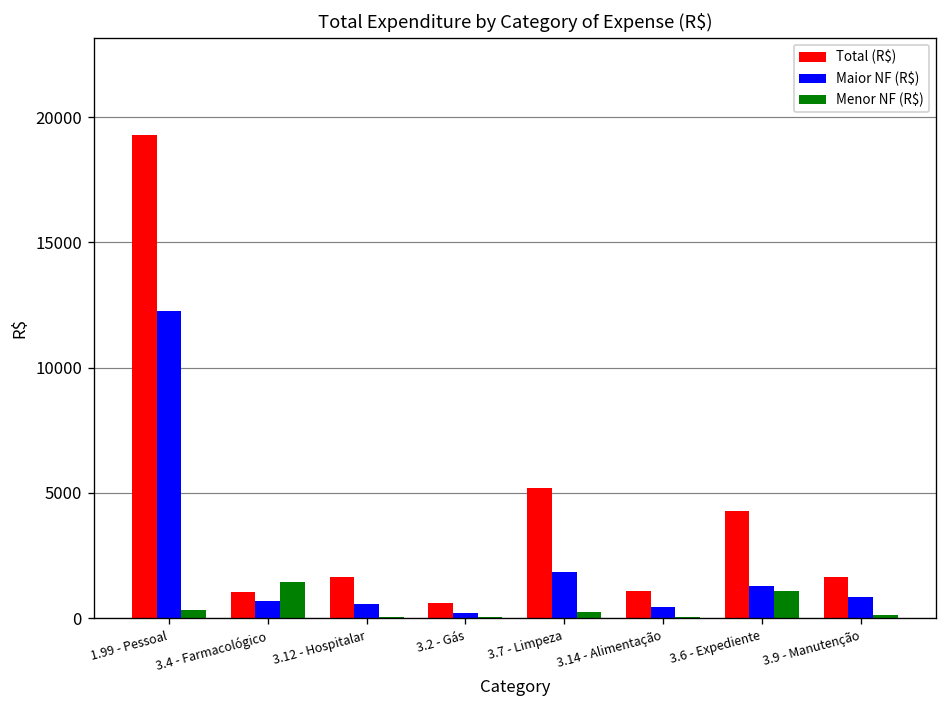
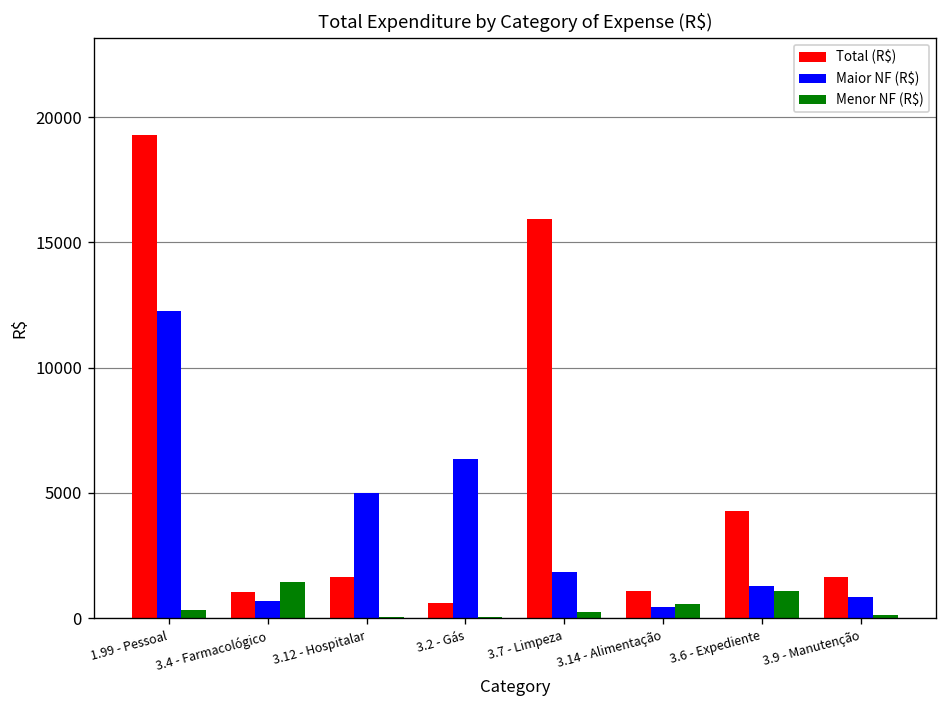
Maior NF (R$), 3.12 - Hospitalar: 600 -> 5000
Maior NF (R$), 3.2 - Gás: 200 -> 6400
Total (R$), 3.7 - Limpeza: 5200 -> 15900
Menor NF (R$), 3.14 - Alimentação: 0 -> 600
